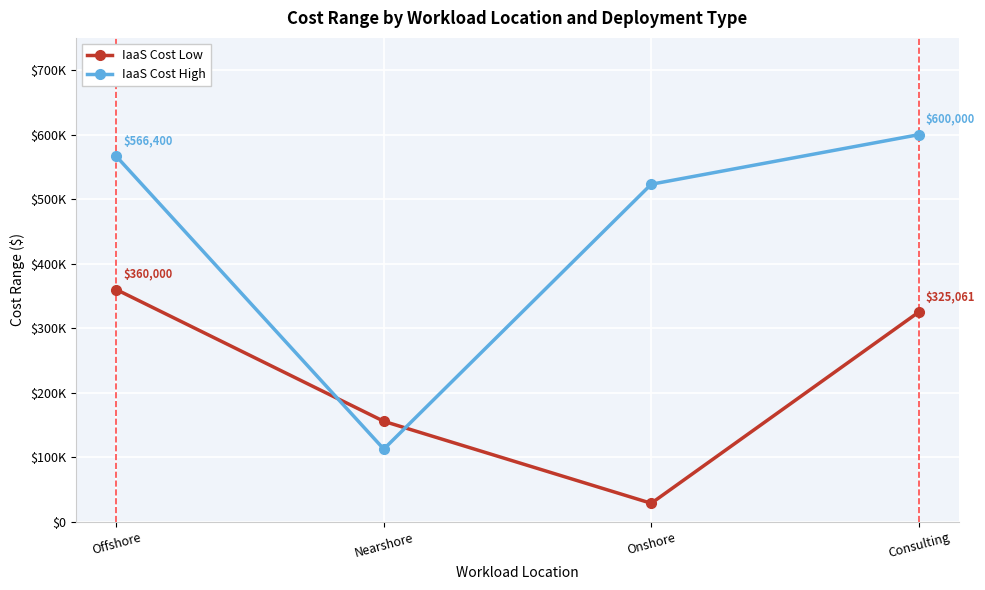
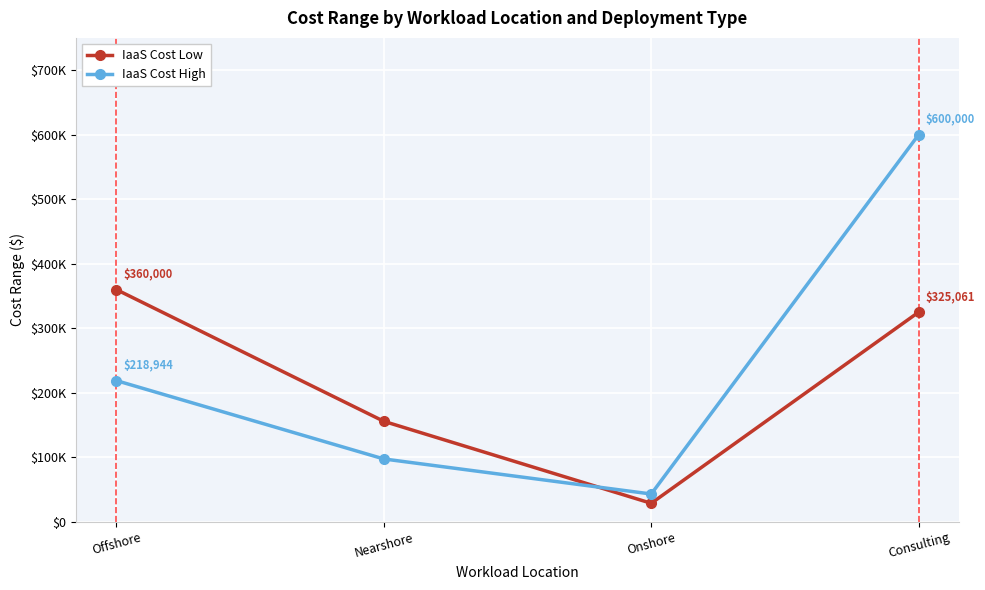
IaaS Cost High, Offshore: $566,400 -> $218,944
IaaS Cost High, Nearshore: $110000 -> $100000
IaaS Cost High, Onshore: $520000 -> $40000
